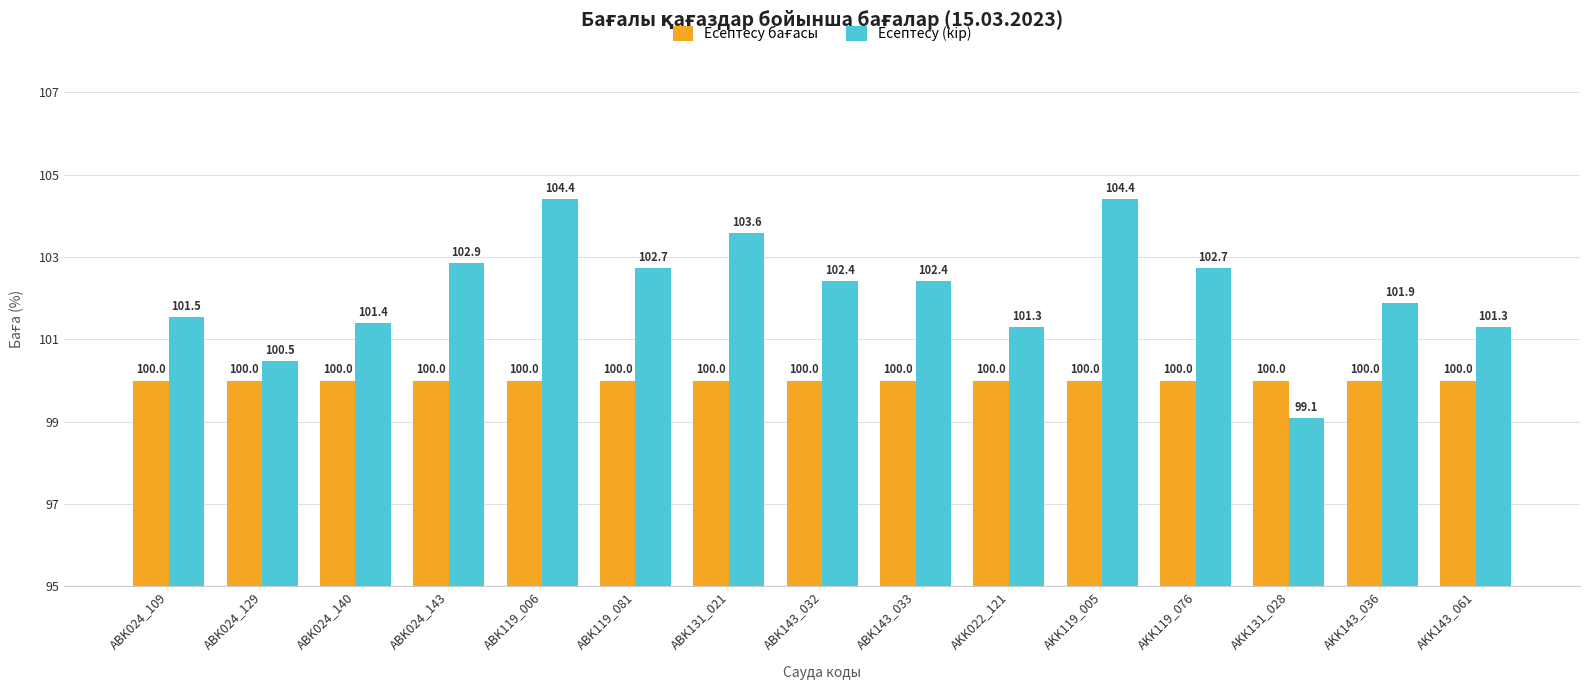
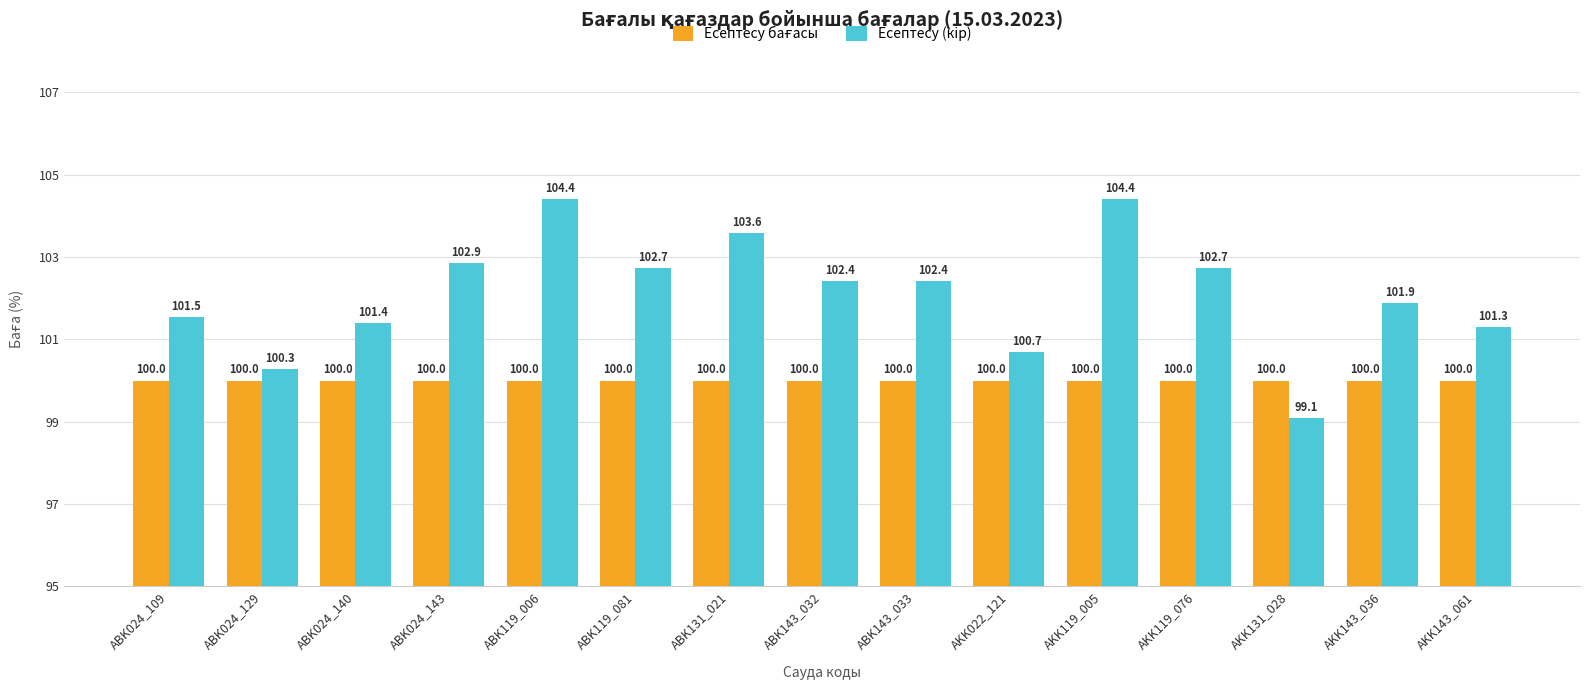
Есептесу (кір), ABK024_129: 100.5 -> 100.3
Есептесу (кір), AKK022_121: 101.3 -> 100.7
